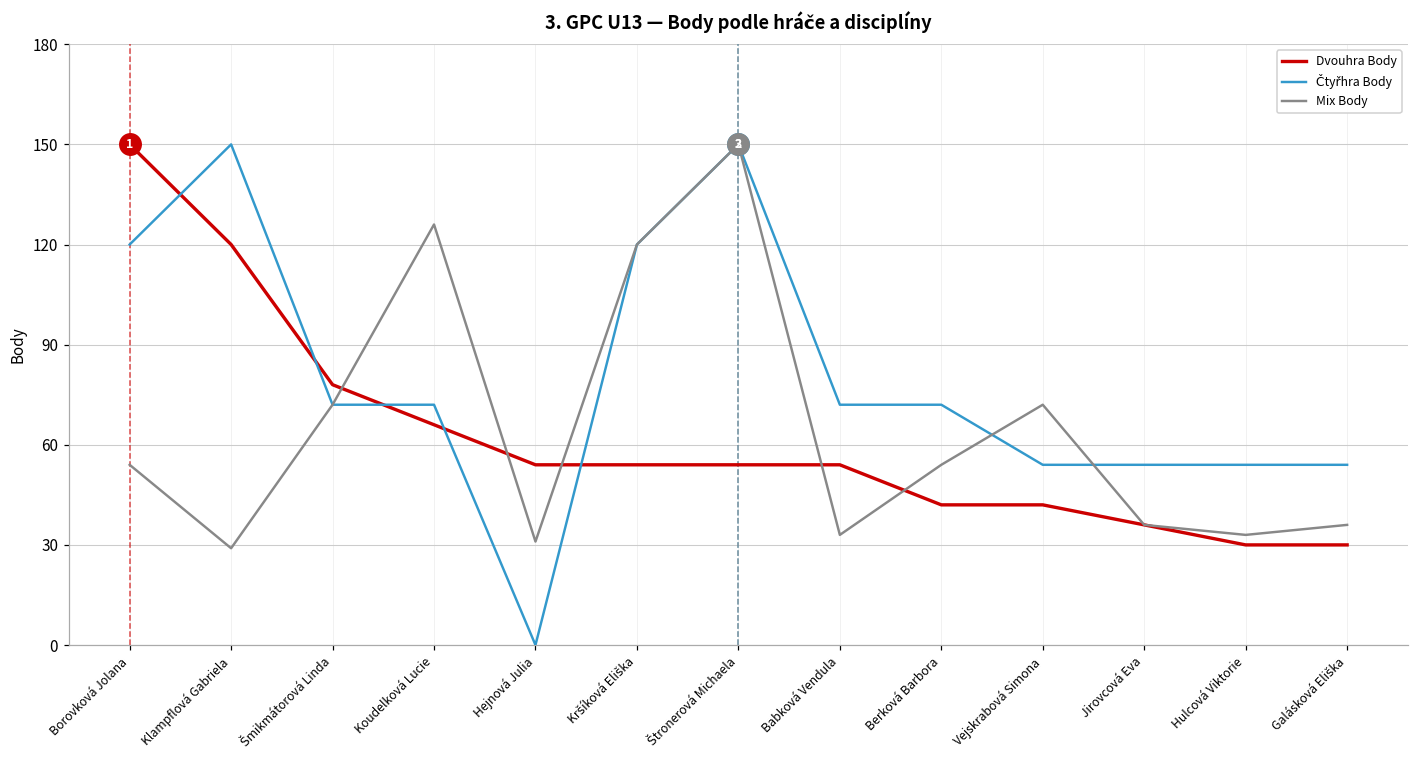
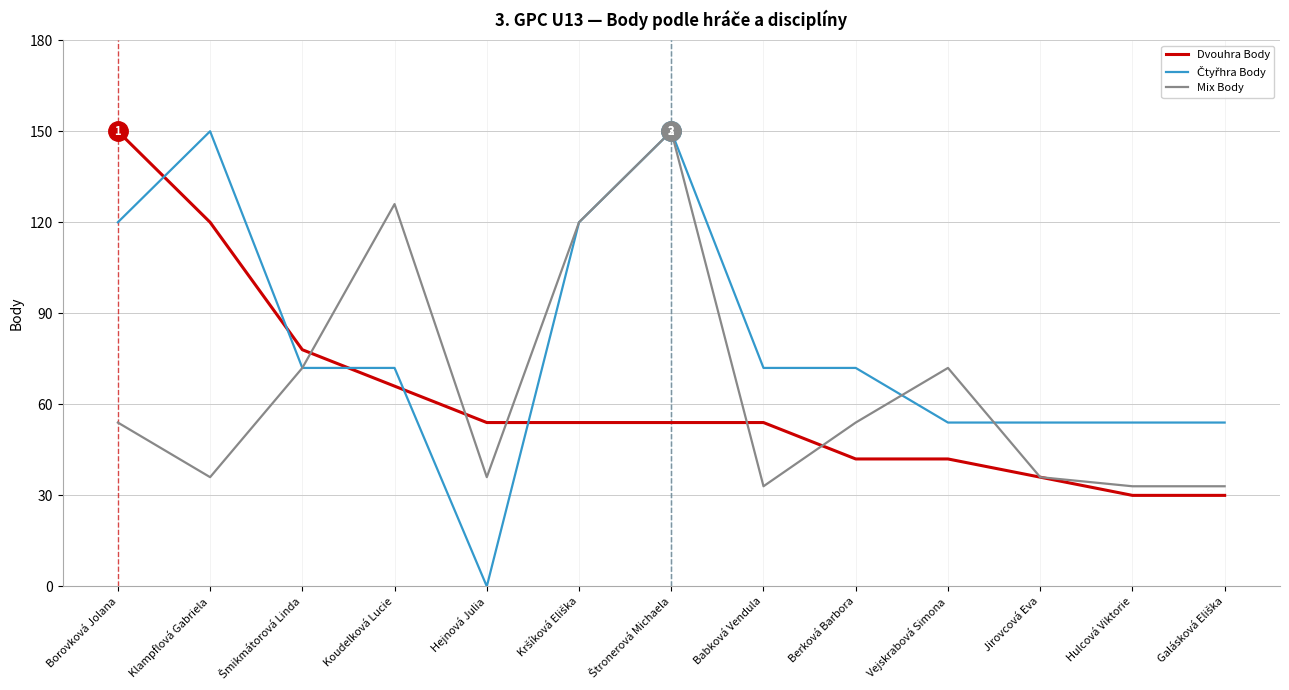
Mix Body, Klampflová Gabriela: 29 -> 36
Mix Body, Hejnová Julia: 31 -> 36
Mix Body, Galásková Eliška: 36 -> 33
